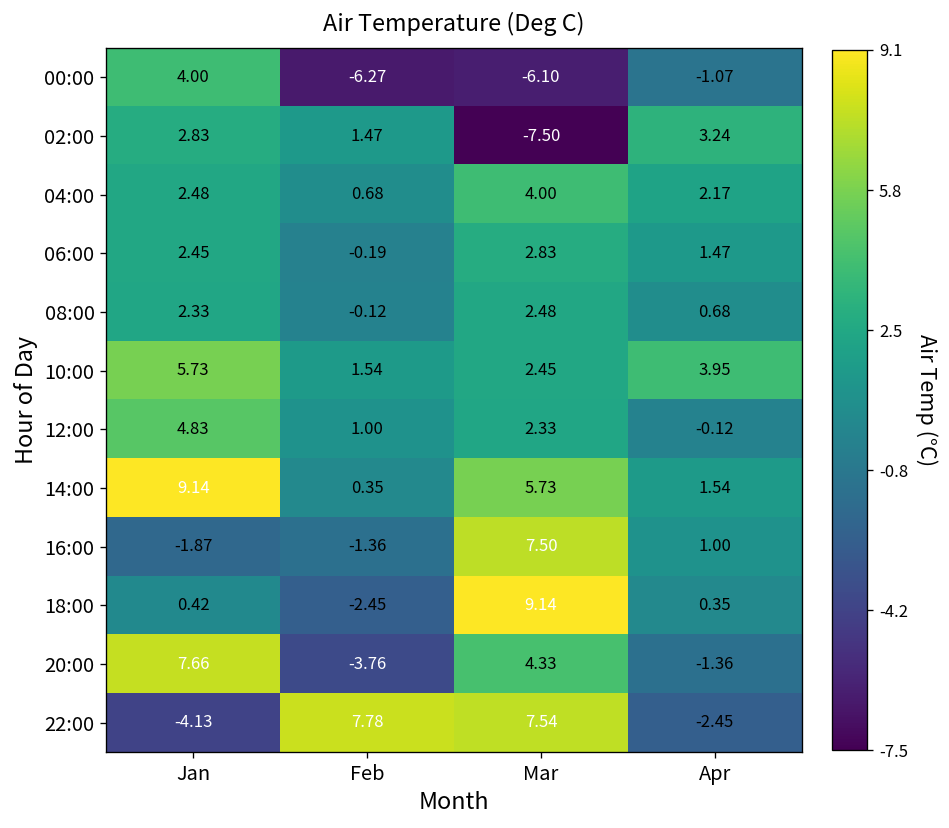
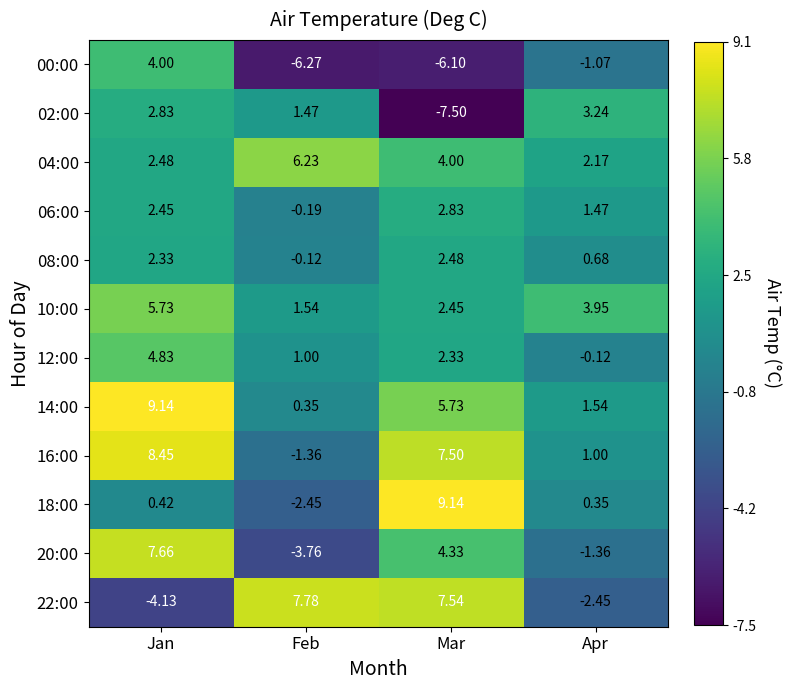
04:00, Feb: 0.68 -> 6.23
16:00, Jan: -1.87 -> 8.45
